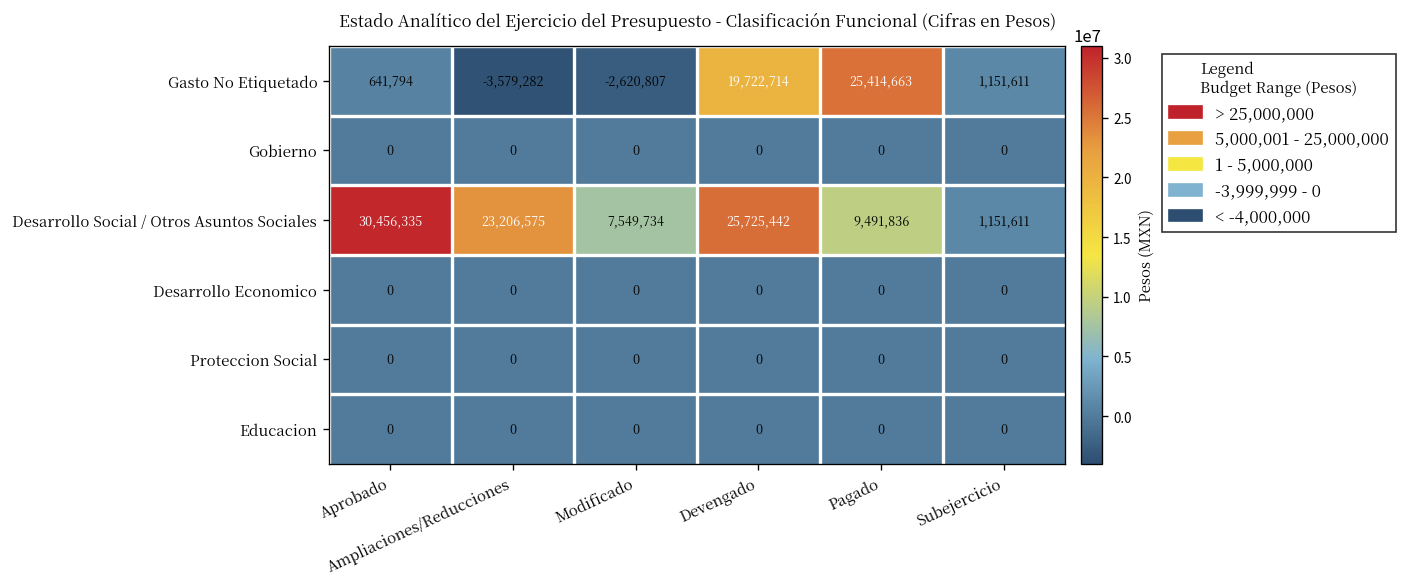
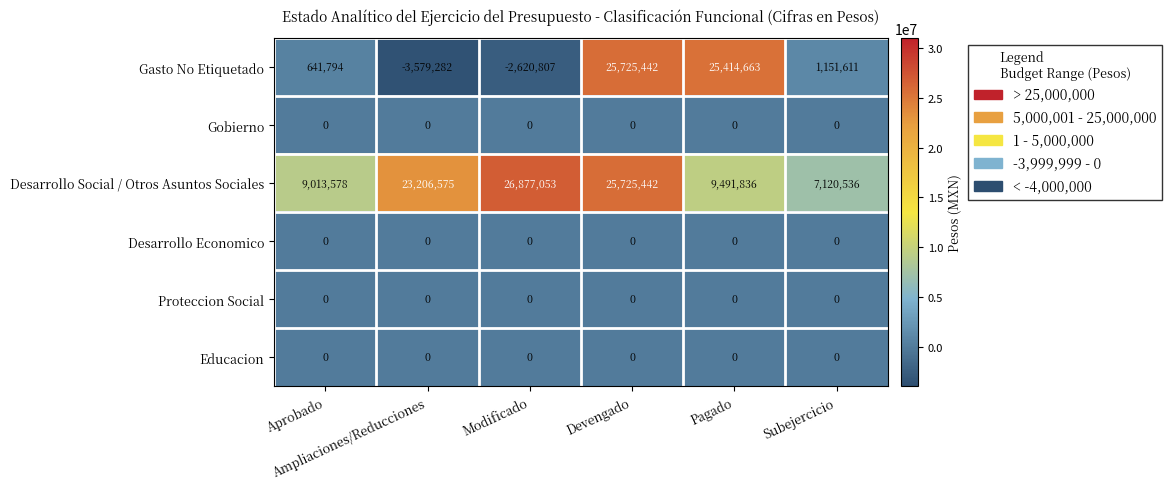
Gasto No Etiquetado, Devengado: 19,722,714 -> 25,725,442
Desarrollo Social / Otros Asuntos Sociales, Aprobado: 30,456,335 -> 9,013,578
Desarrollo Social / Otros Asuntos Sociales, Modificado: 7,549,734 -> 26,877,053
Desarrollo Social / Otros Asuntos Sociales, Subejercicio: 1,151,611 -> 7,120,536
